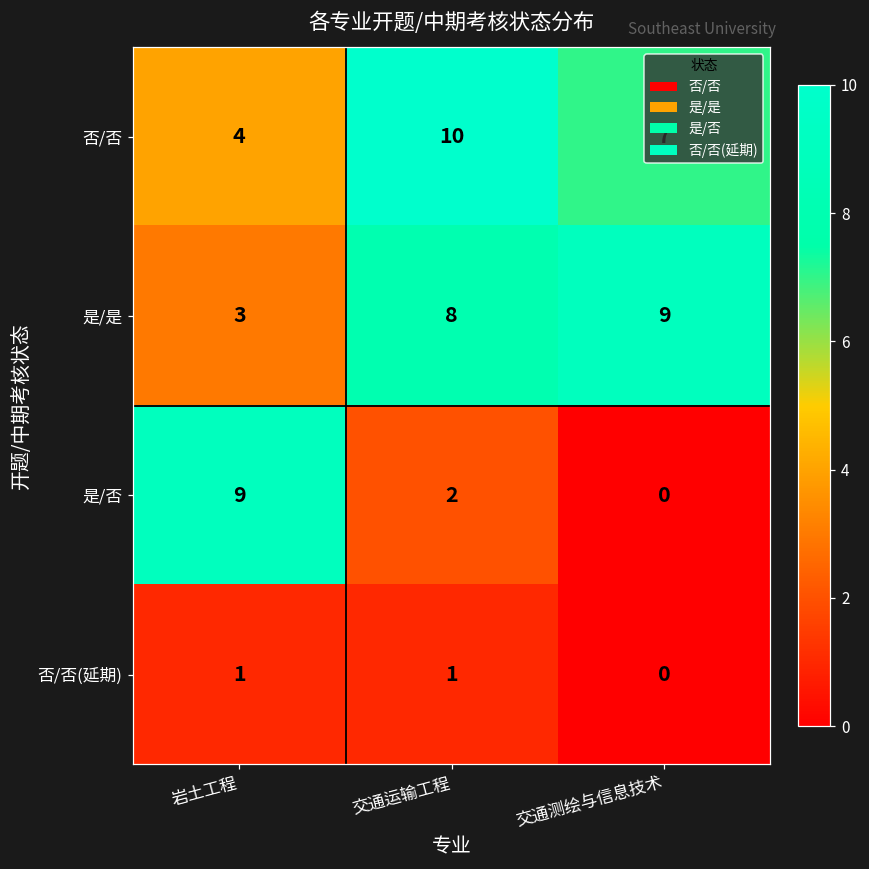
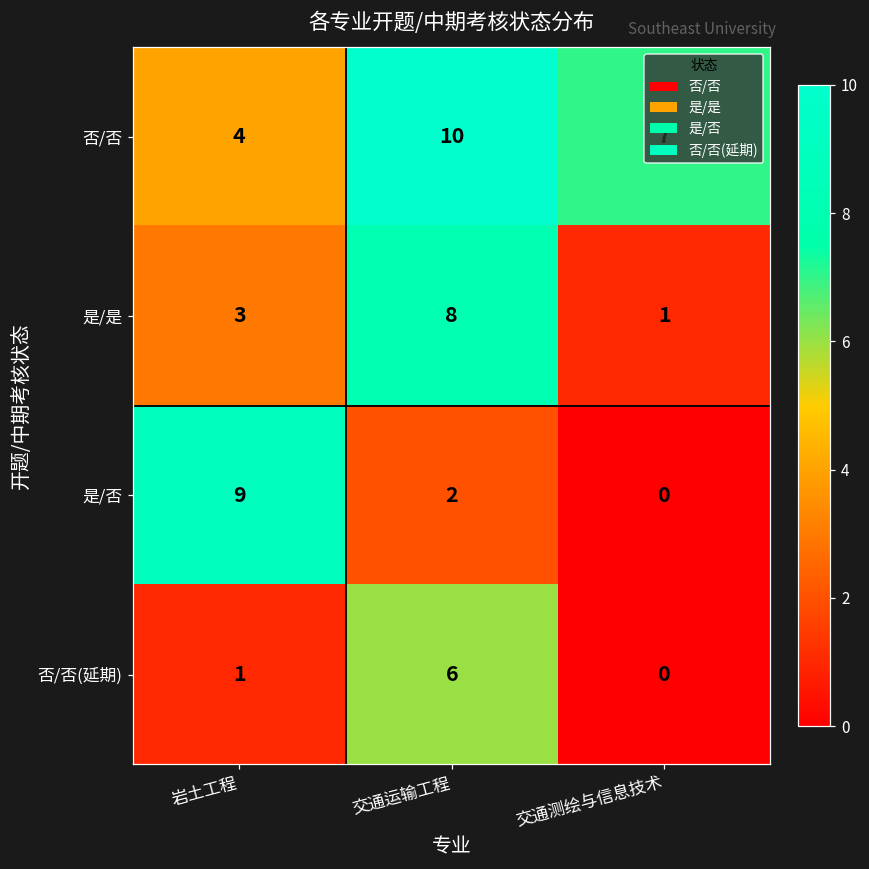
是/是, 交通测绘与信息技术: 9 -> 1
否/否(延期), 交通运输工程: 1 -> 6
